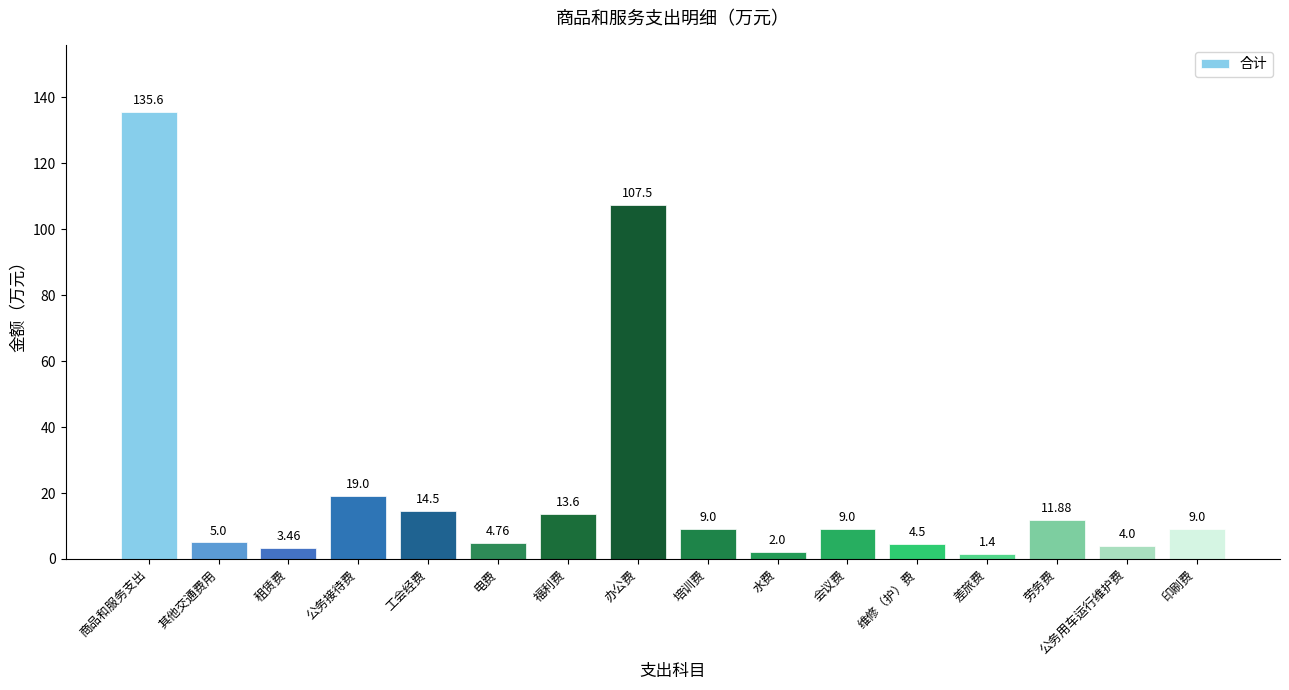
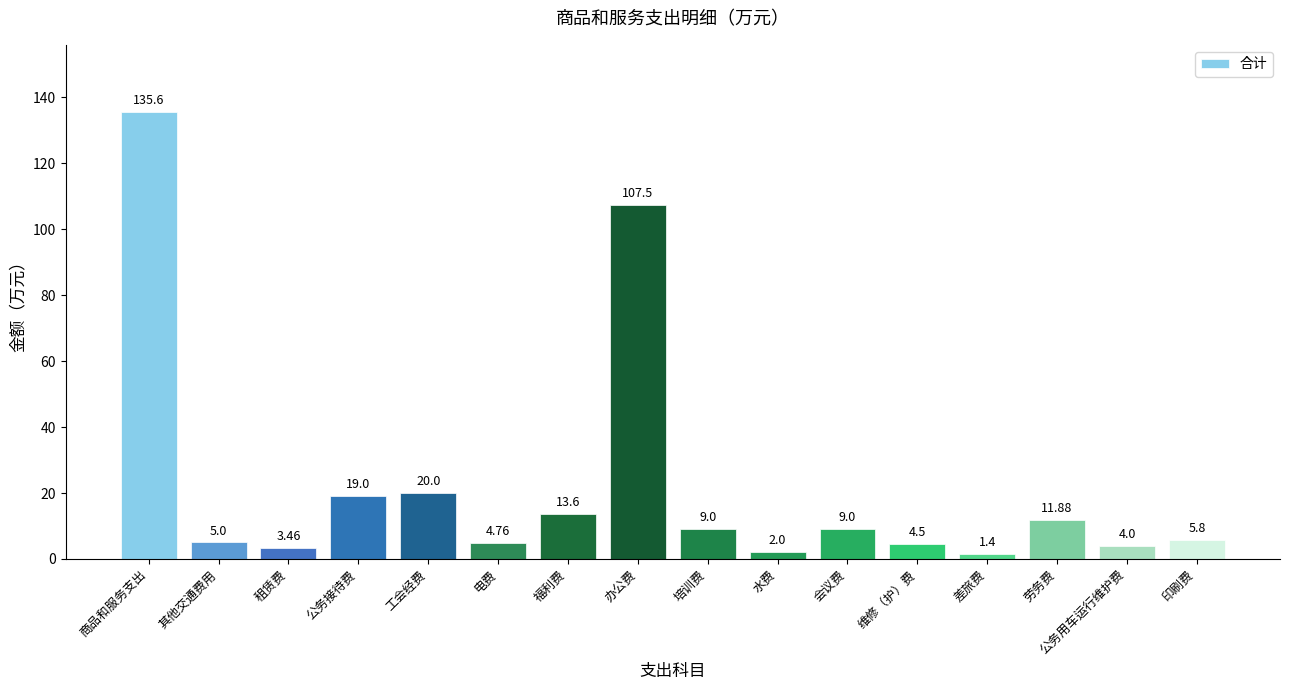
工会经费: 14.5 -> 20.0
印刷费: 9.0 -> 5.8
